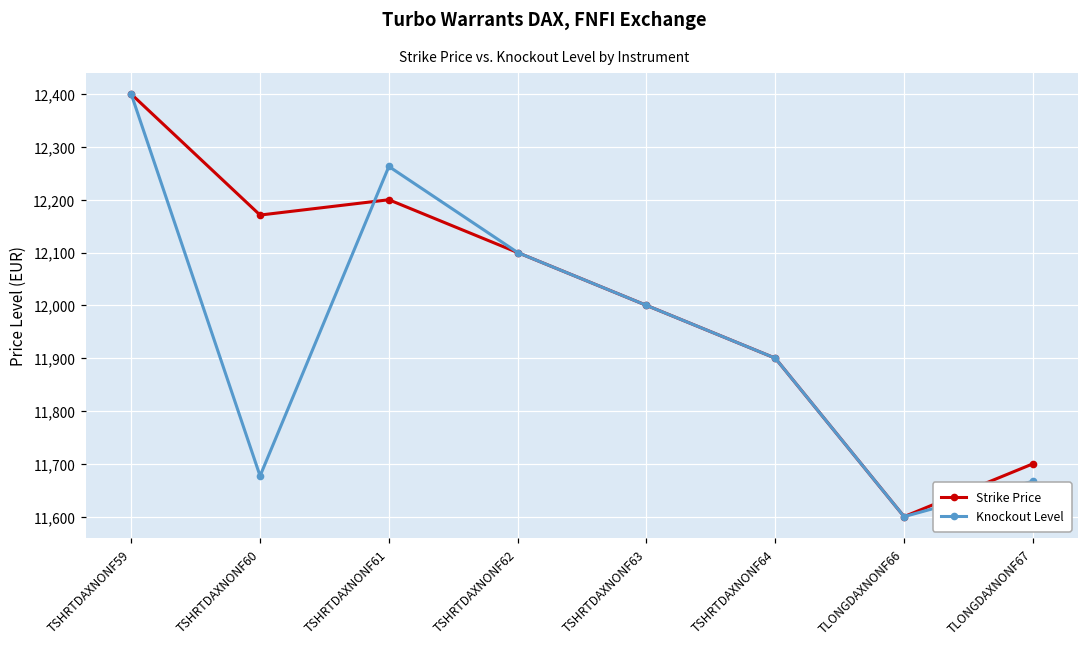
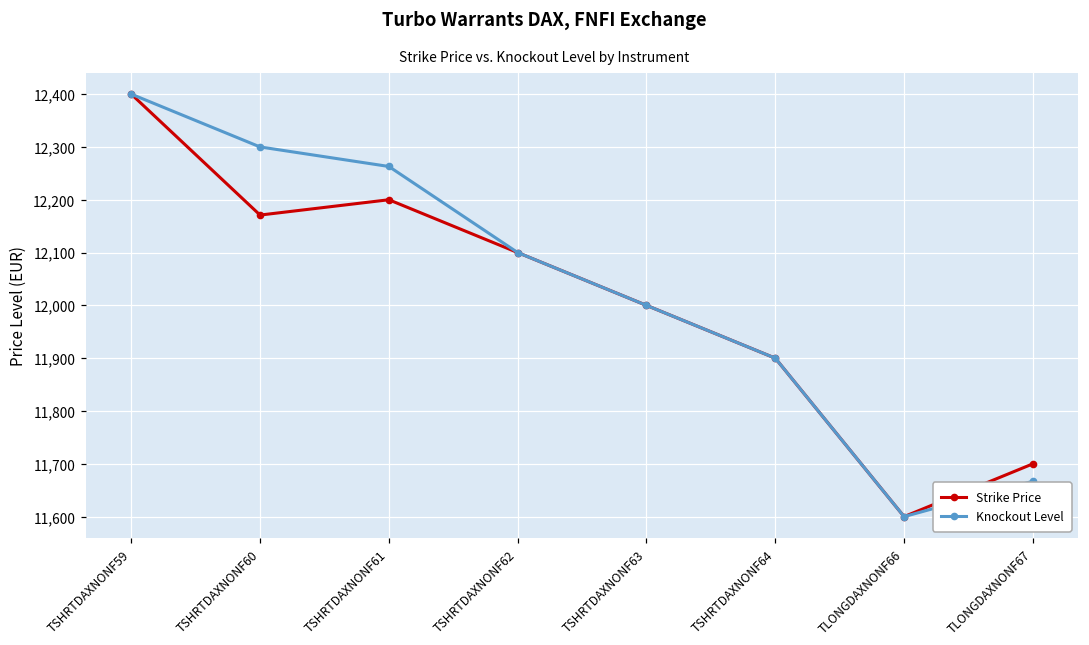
Knockout Level, TSHRTDAXNONF60: 11,680 -> 12,300
